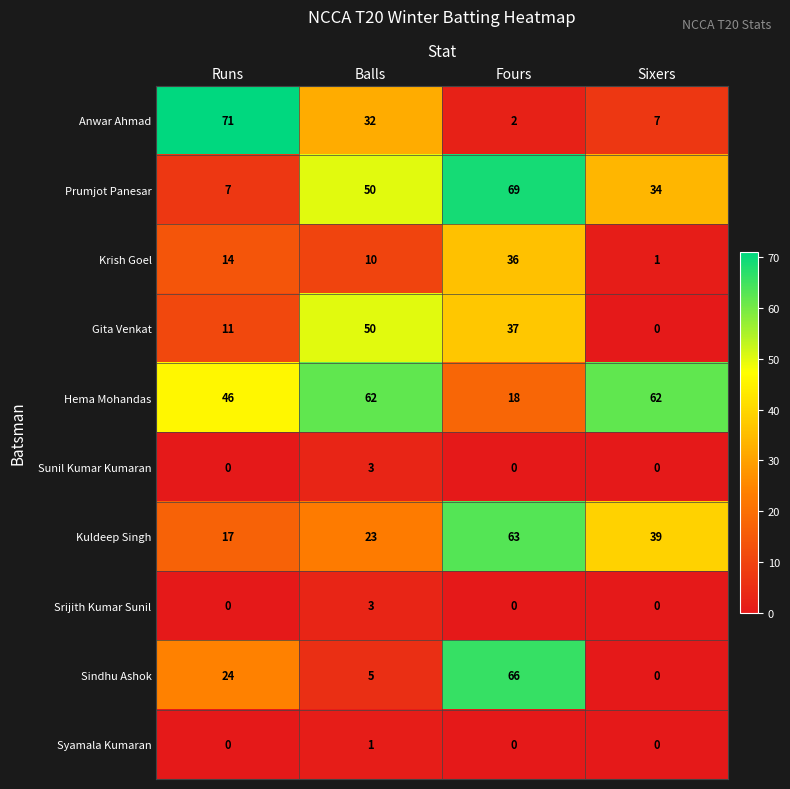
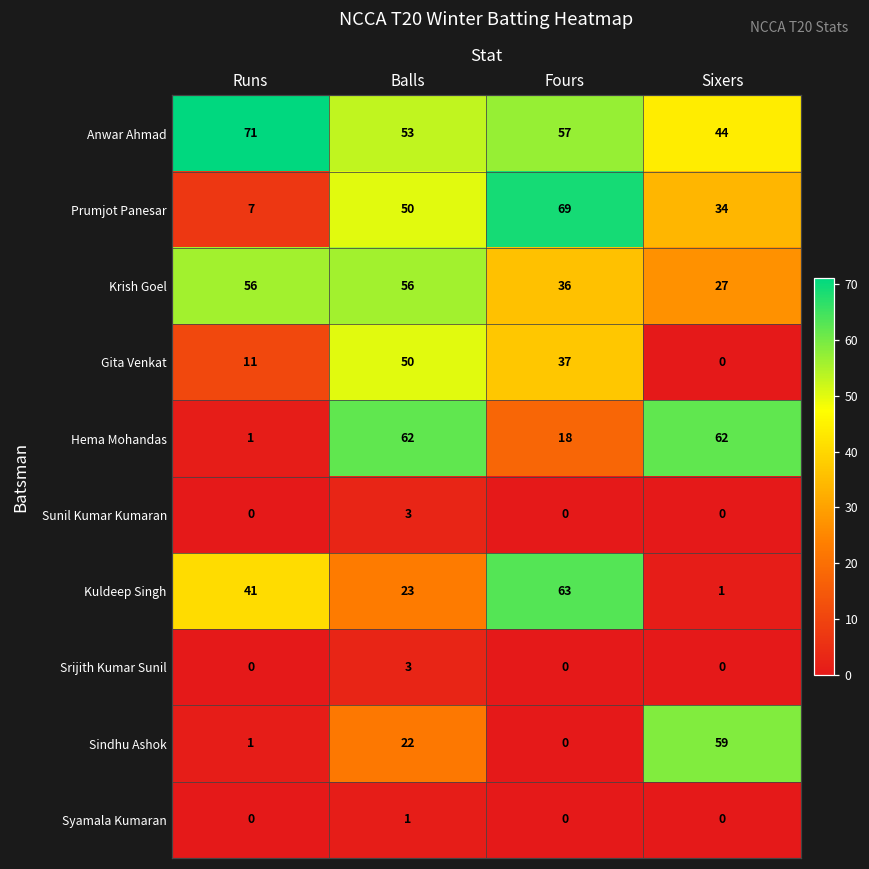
Anwar Ahmad, Balls: 32 -> 53
Anwar Ahmad, Fours: 2 -> 57
Anwar Ahmad, Sixers: 7 -> 44
Krish Goel, Runs: 14 -> 56
Krish Goel, Balls: 10 -> 56
Krish Goel, Sixers: 1 -> 27
Hema Mohandas, Runs: 46 -> 1
Kuldeep Singh, Runs: 17 -> 41
Kuldeep Singh, Sixers: 39 -> 1
Sindhu Ashok, Runs: 24 -> 1
Sindhu Ashok, Balls: 5 -> 22
Sindhu Ashok, Fours: 66 -> 0
Sindhu Ashok, Sixers: 0 -> 59
